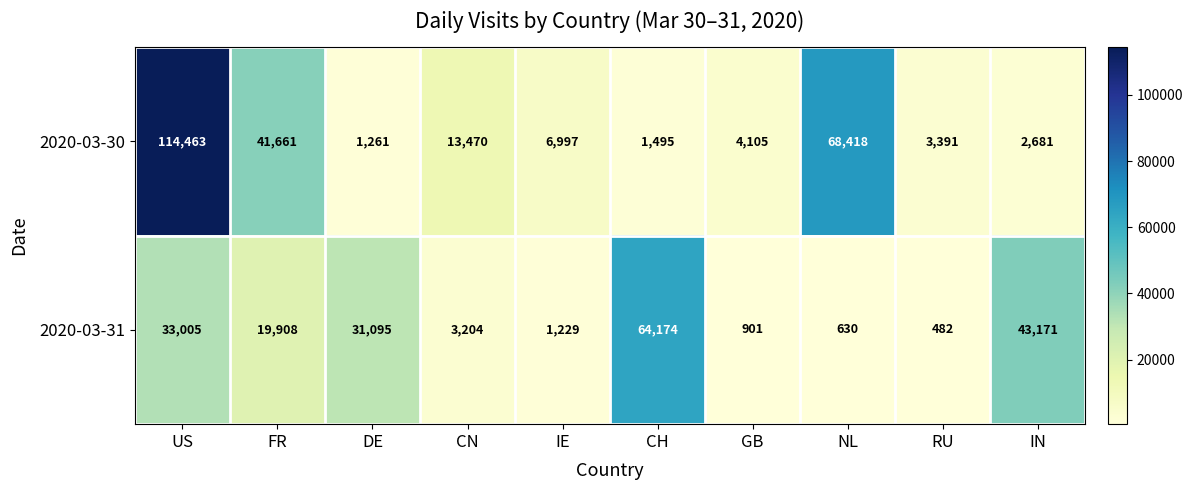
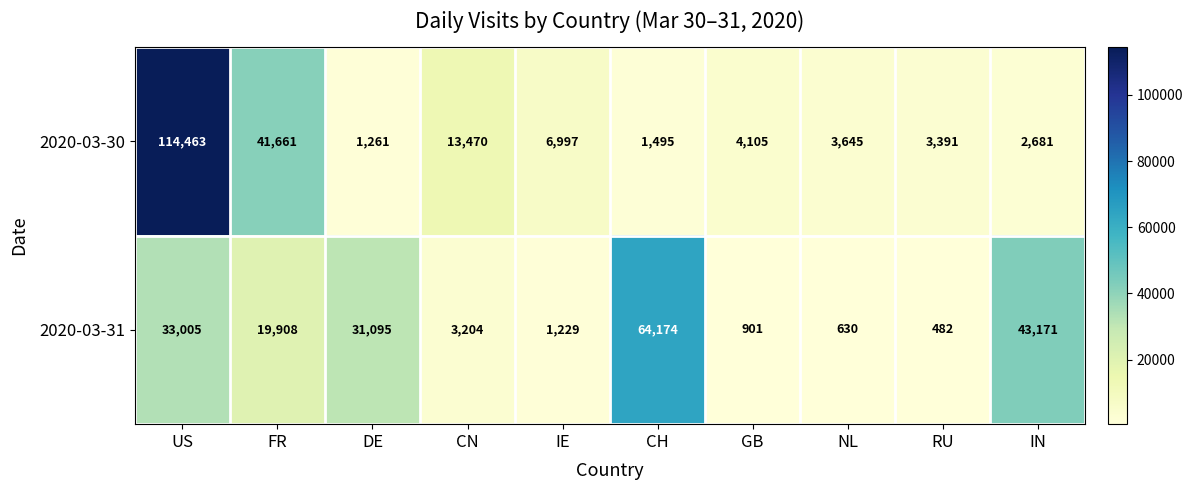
2020-03-30, NL: 68,418 -> 3,645
